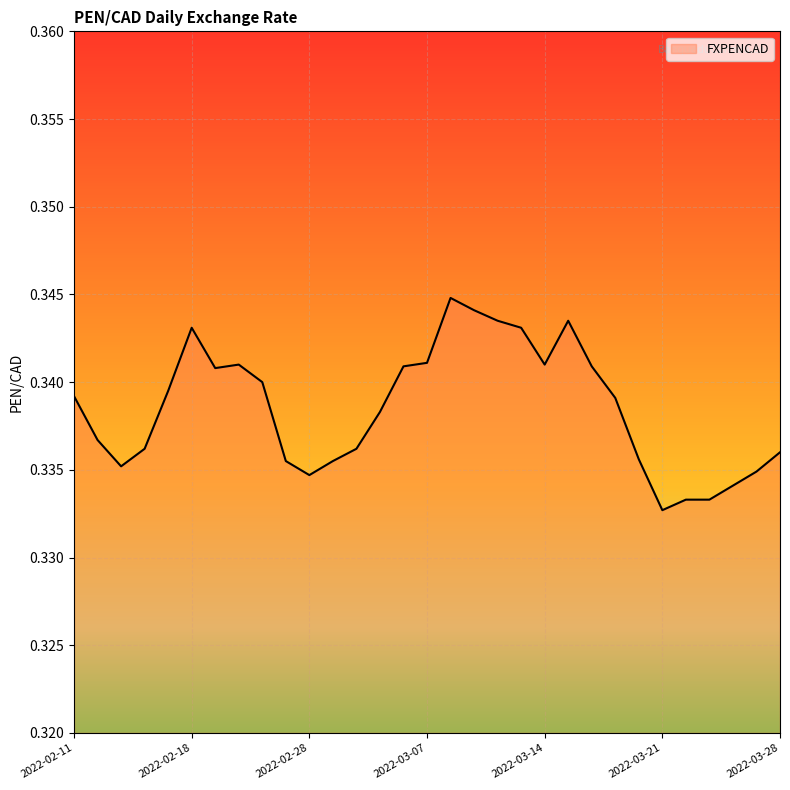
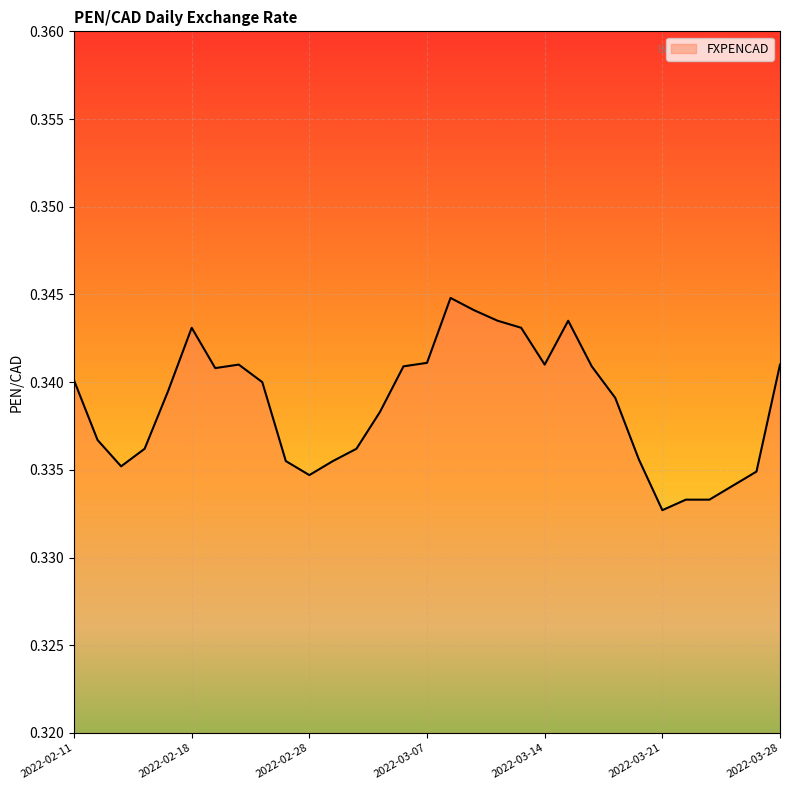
2022-02-11: 0.3392 -> 0.3401
2022-03-28: 0.336 -> 0.341
